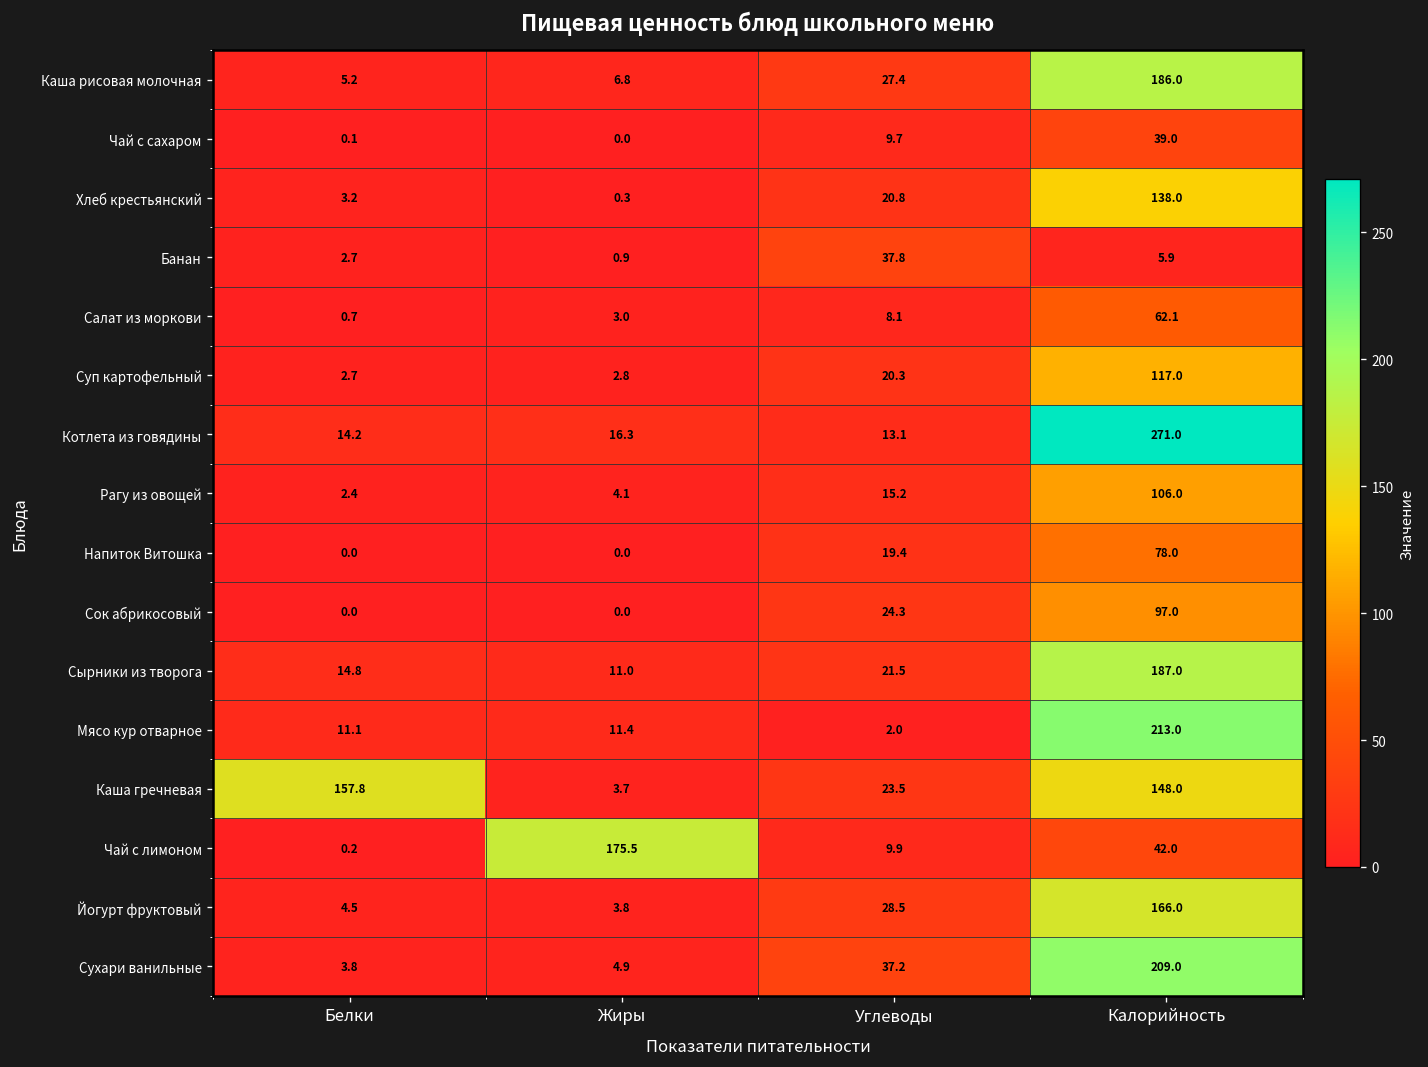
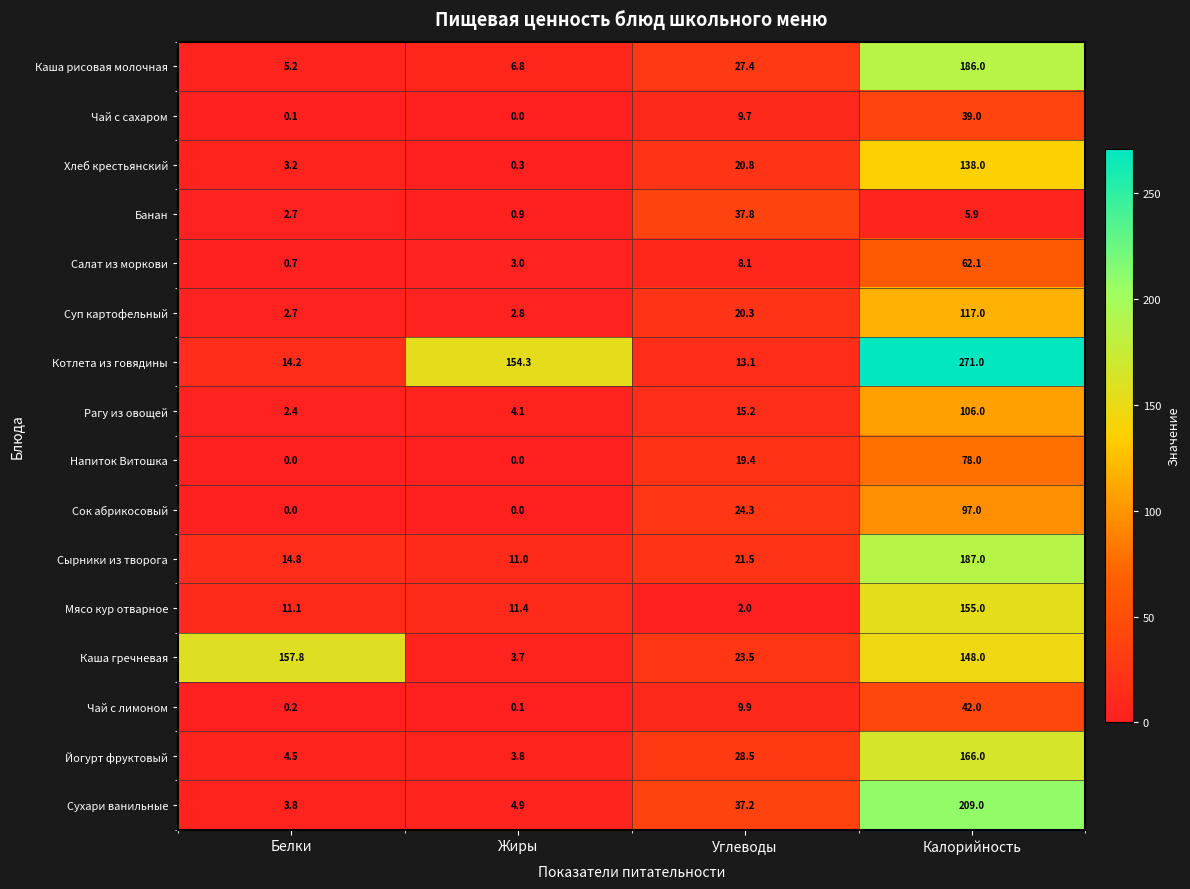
Котлета из говядины, Жиры: 16.3 -> 154.3
Мясо кур отварное, Калорийность: 213.0 -> 155.0
Чай с лимоном, Жиры: 175.5 -> 0.1
